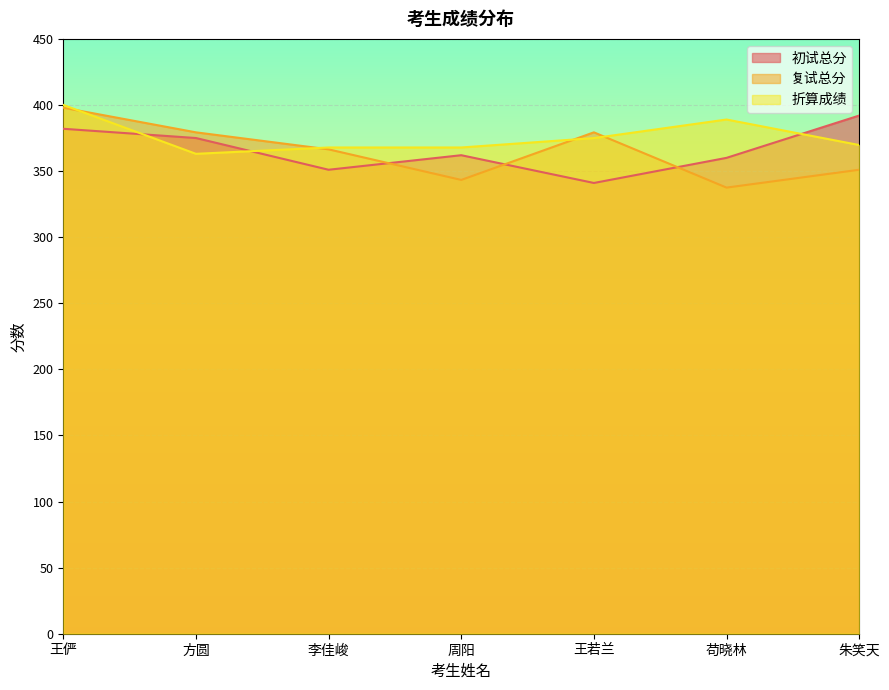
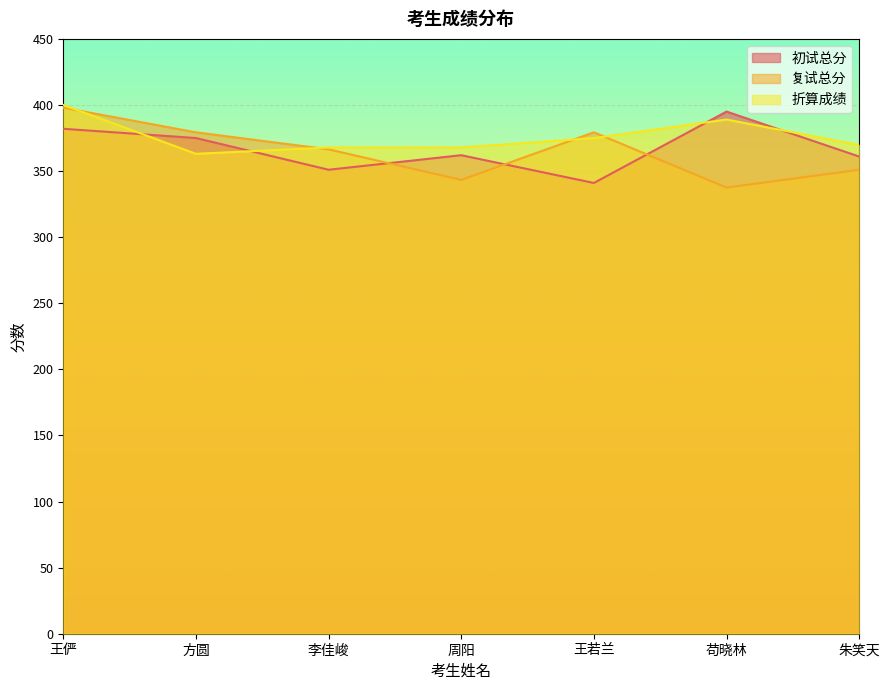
初试总分, 苟晓林: 360 -> 395
初试总分, 朱笑天: 392 -> 361
